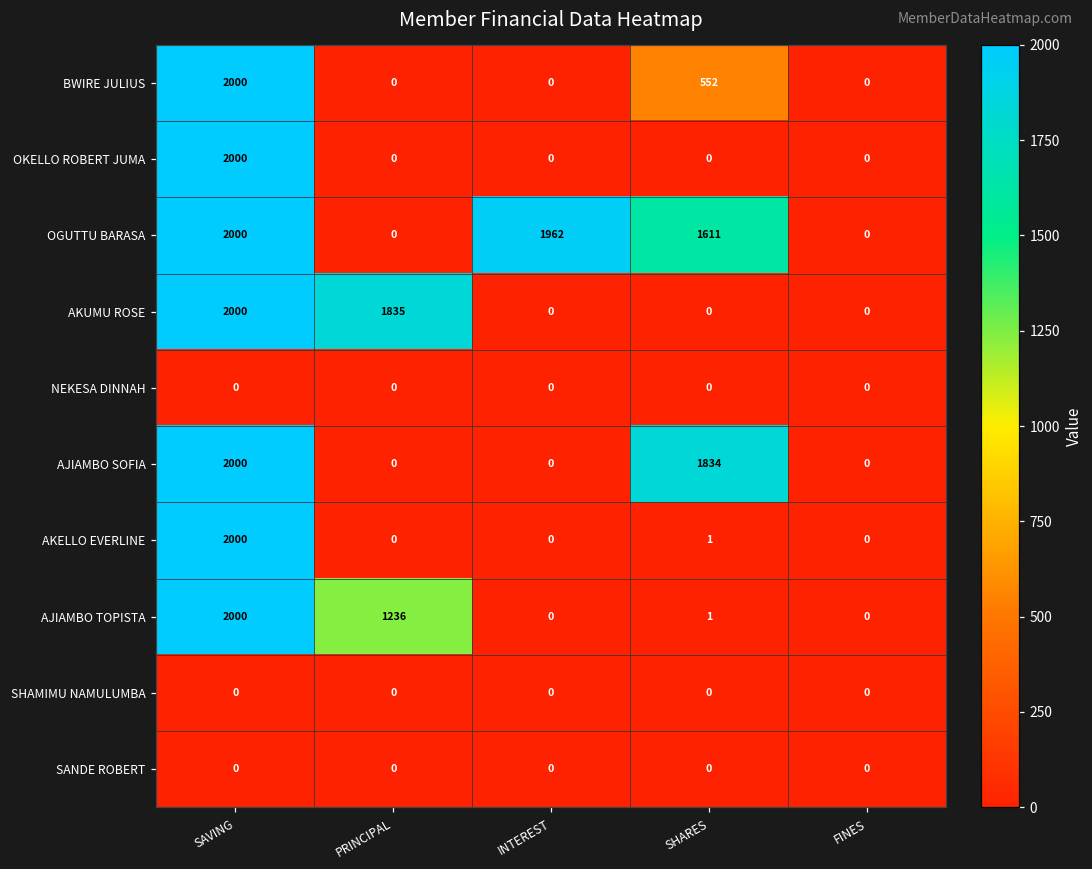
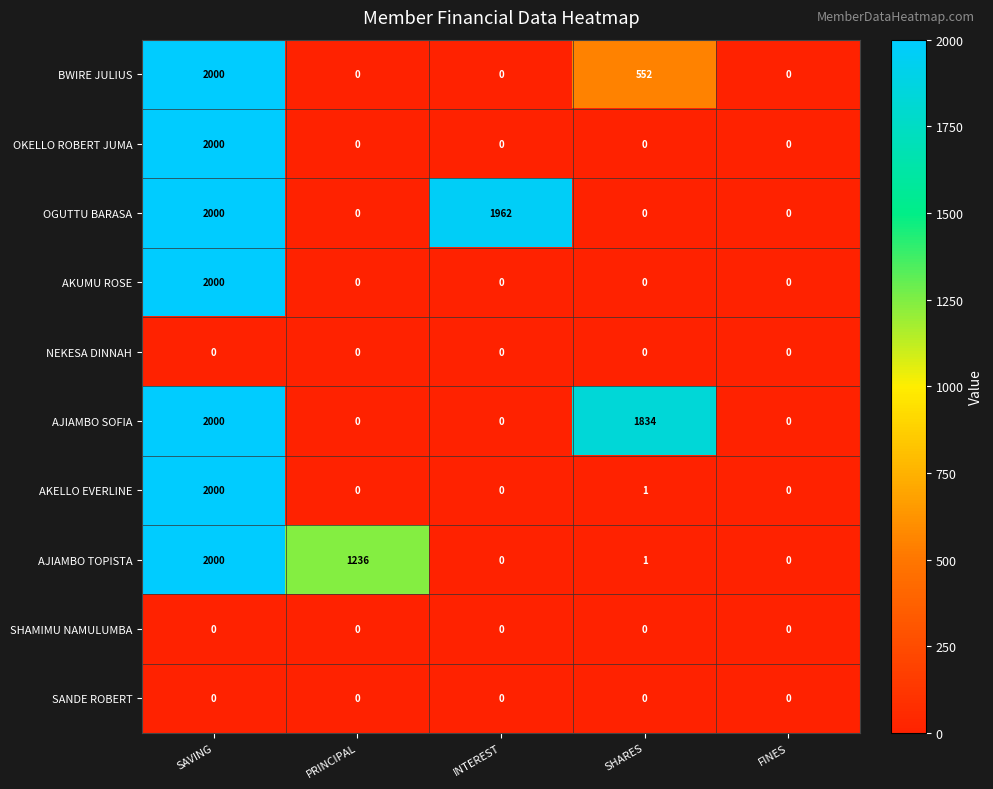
OGUTTU BARASA, SHARES: 1611 -> 0
AKUMU ROSE, PRINCIPAL: 1835 -> 0
